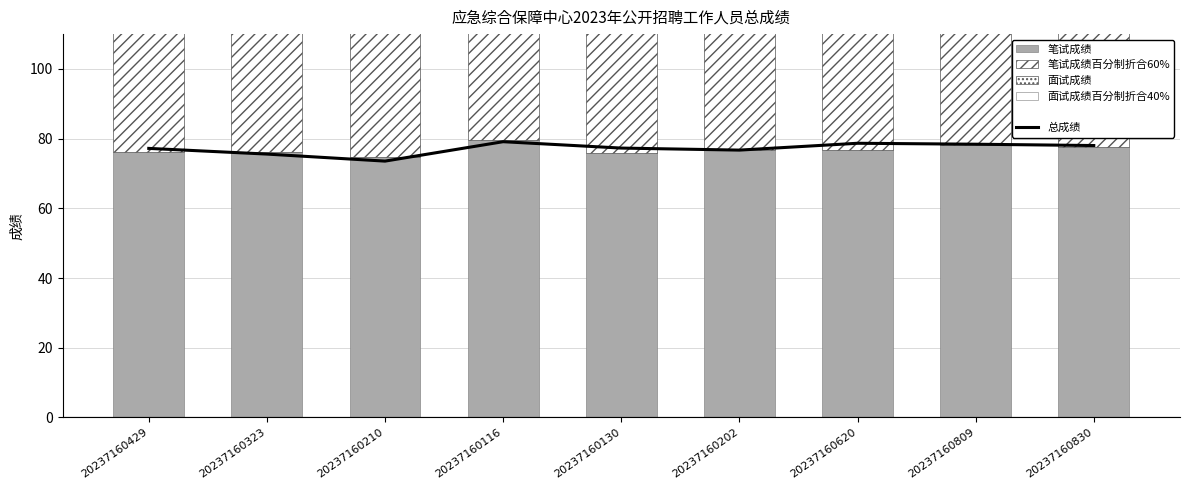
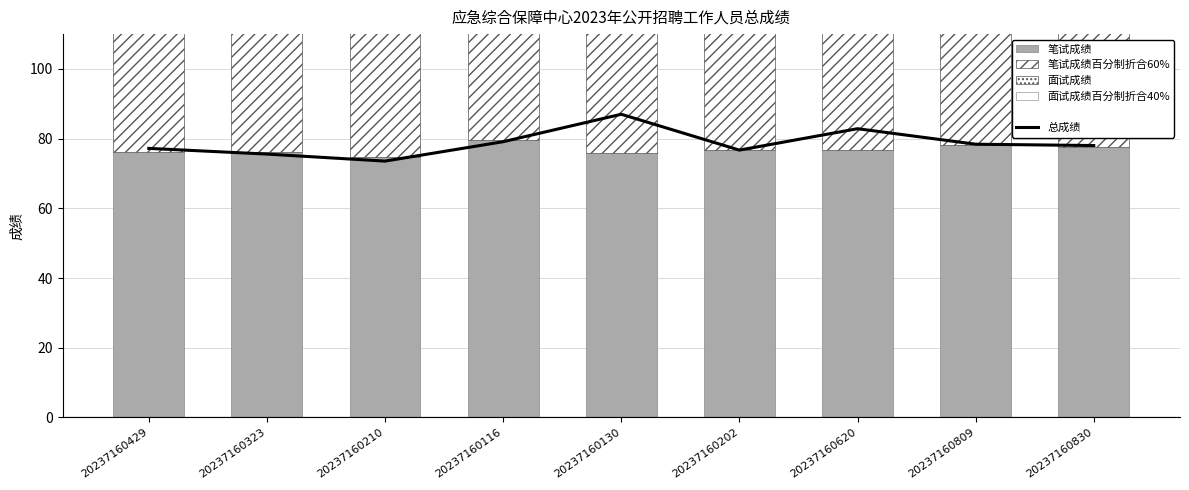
总成绩, 20237160130: 77 -> 87
总成绩, 20237160620: 79 -> 83
